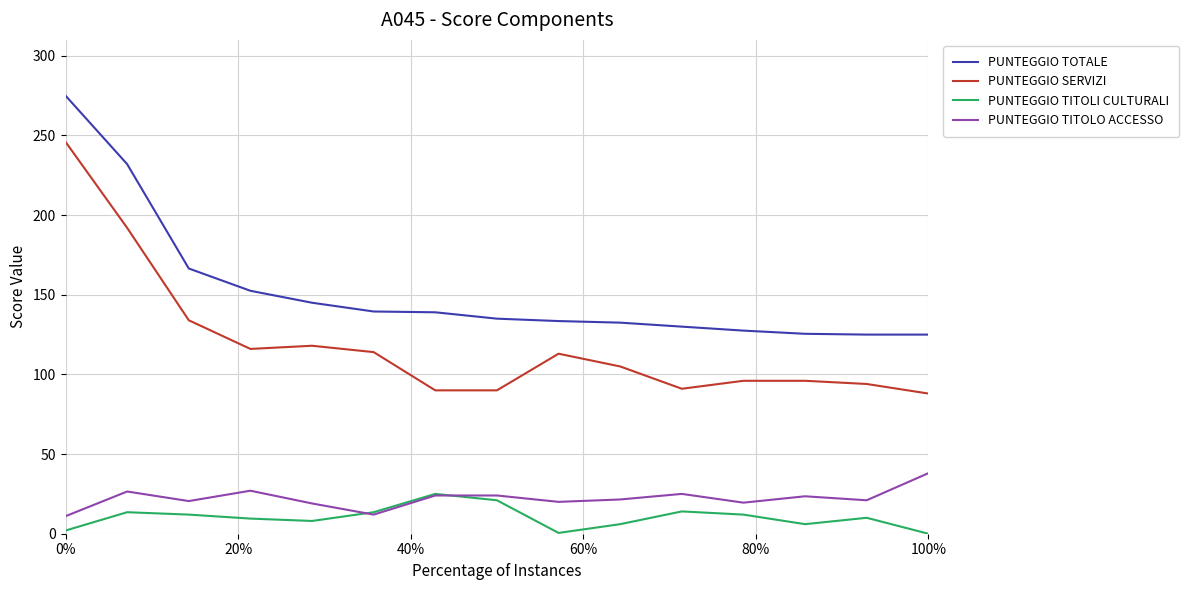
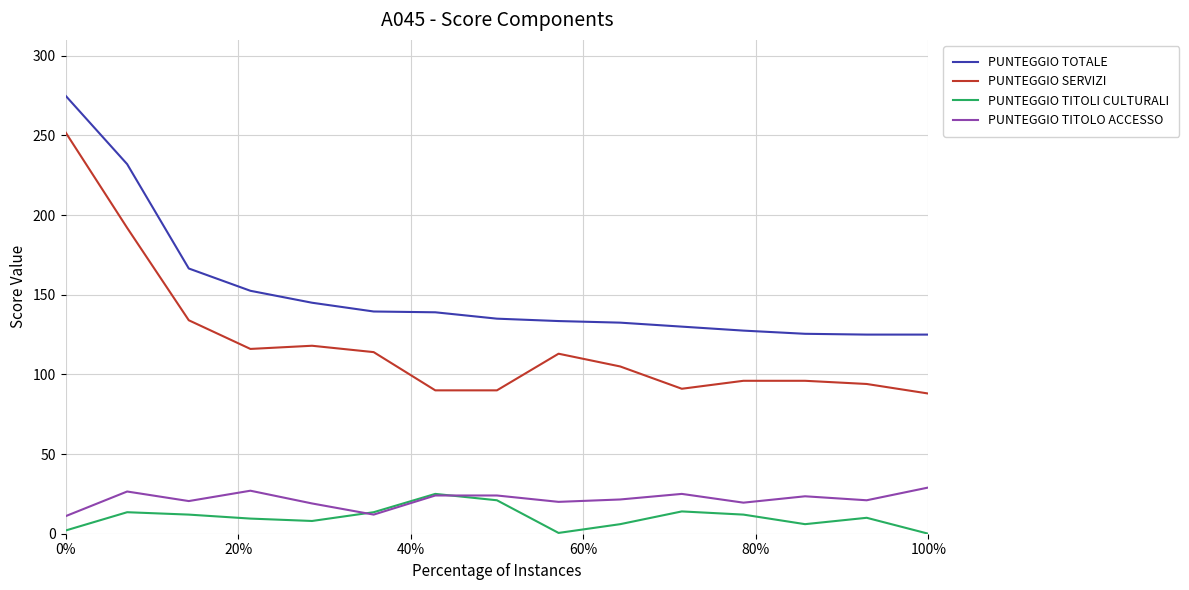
PUNTEGGIO SERVIZI, 0%: 246 -> 252
PUNTEGGIO TITOLO ACCESSO, 100%: 38 -> 29
